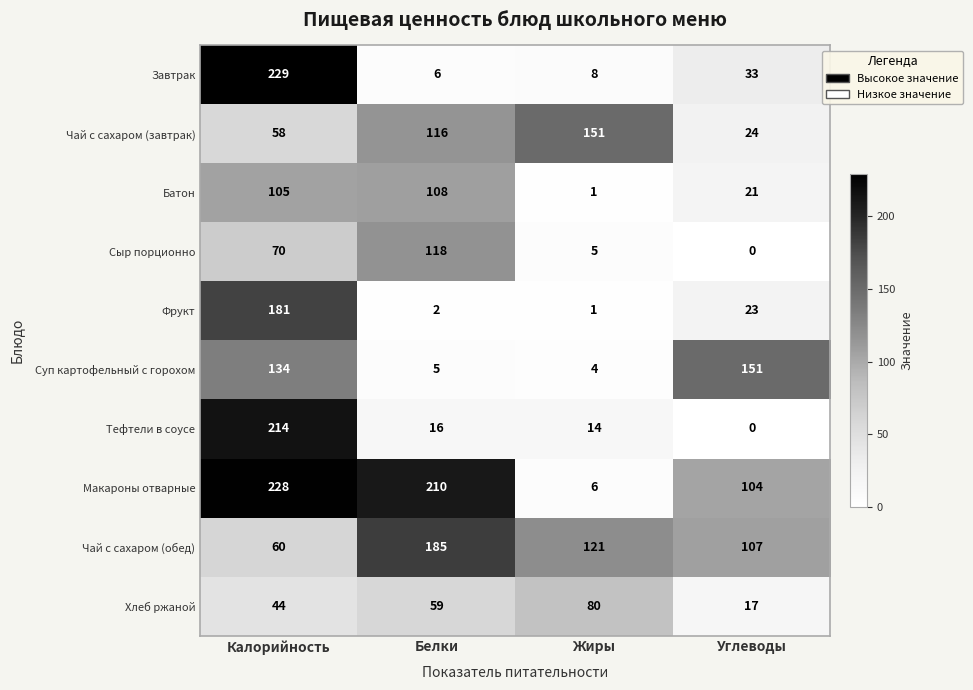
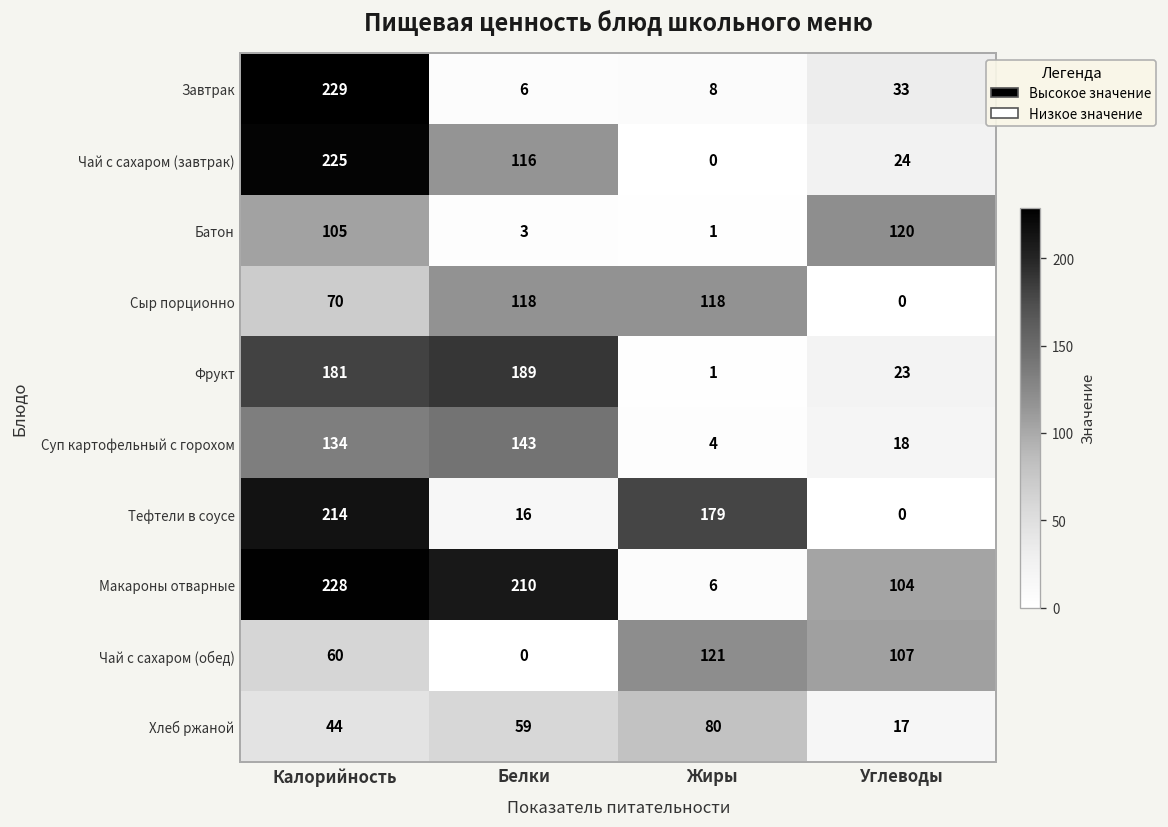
Чай с сахаром (завтрак), Калорийность: 58 -> 225
Чай с сахаром (завтрак), Жиры: 151 -> 0
Батон, Белки: 108 -> 3
Батон, Углеводы: 21 -> 120
Сыр порционно, Жиры: 5 -> 118
Фрукт, Белки: 2 -> 189
Суп картофельный с горохом, Белки: 5 -> 143
Суп картофельный с горохом, Углеводы: 151 -> 18
Тефтели в соусе, Жиры: 14 -> 179
Чай с сахаром (обед), Белки: 185 -> 0
